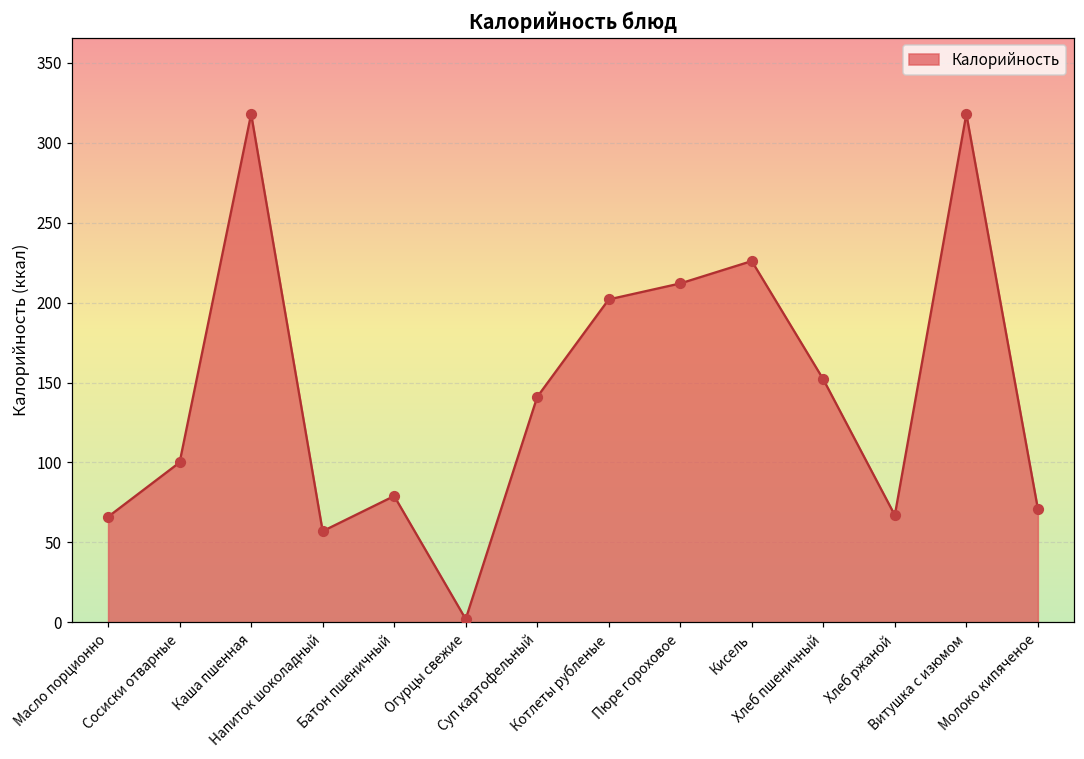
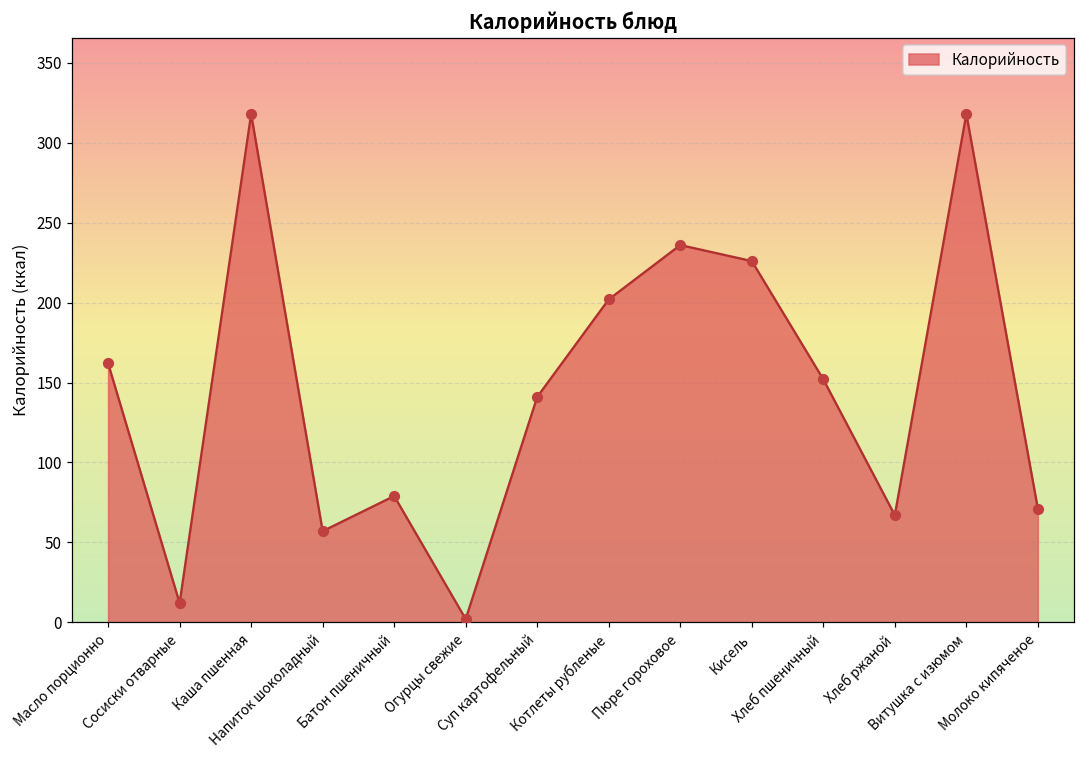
Масло порционно: 66 -> 162
Сосиски отварные: 100 -> 12
Пюре гороховое: 212 -> 236
